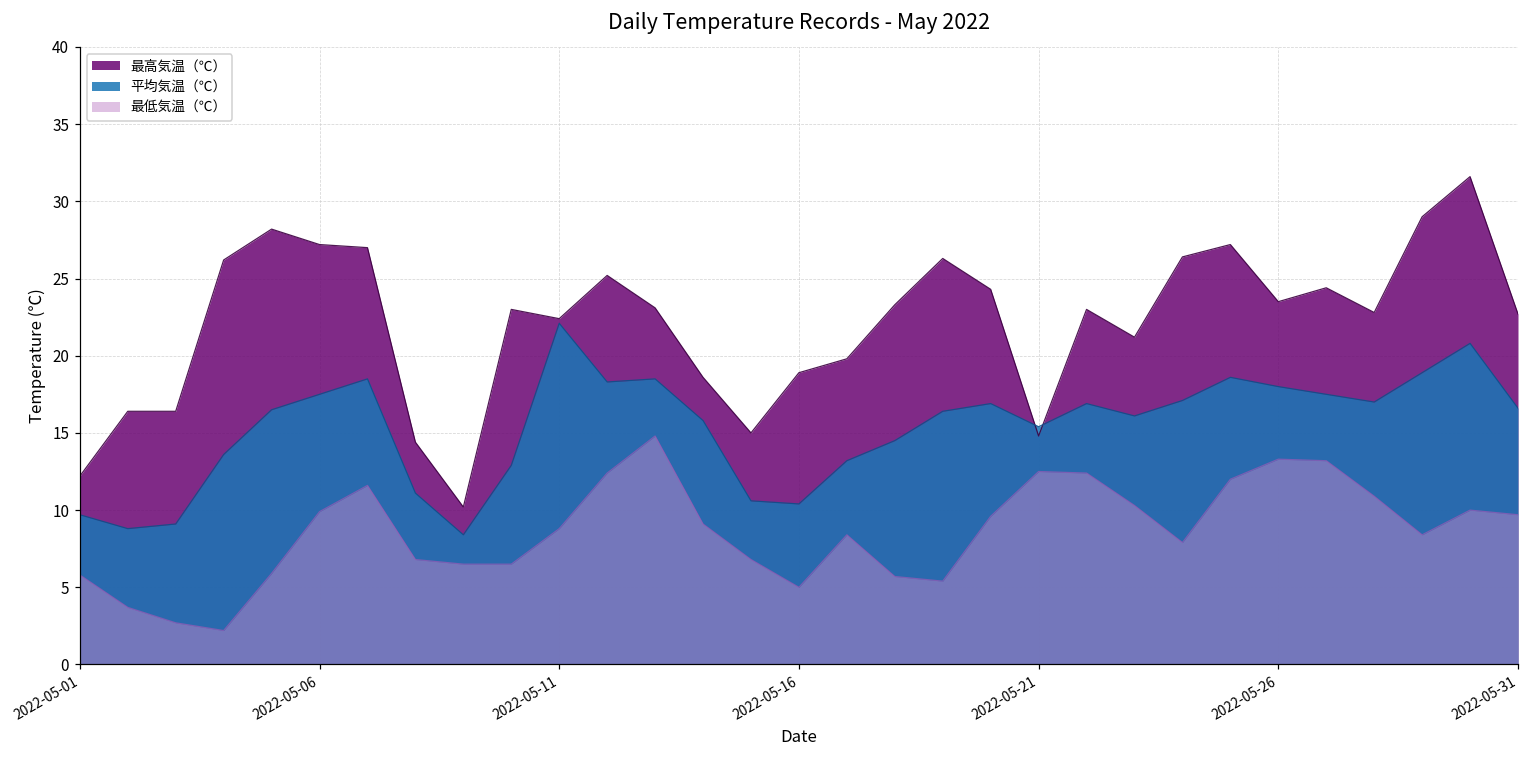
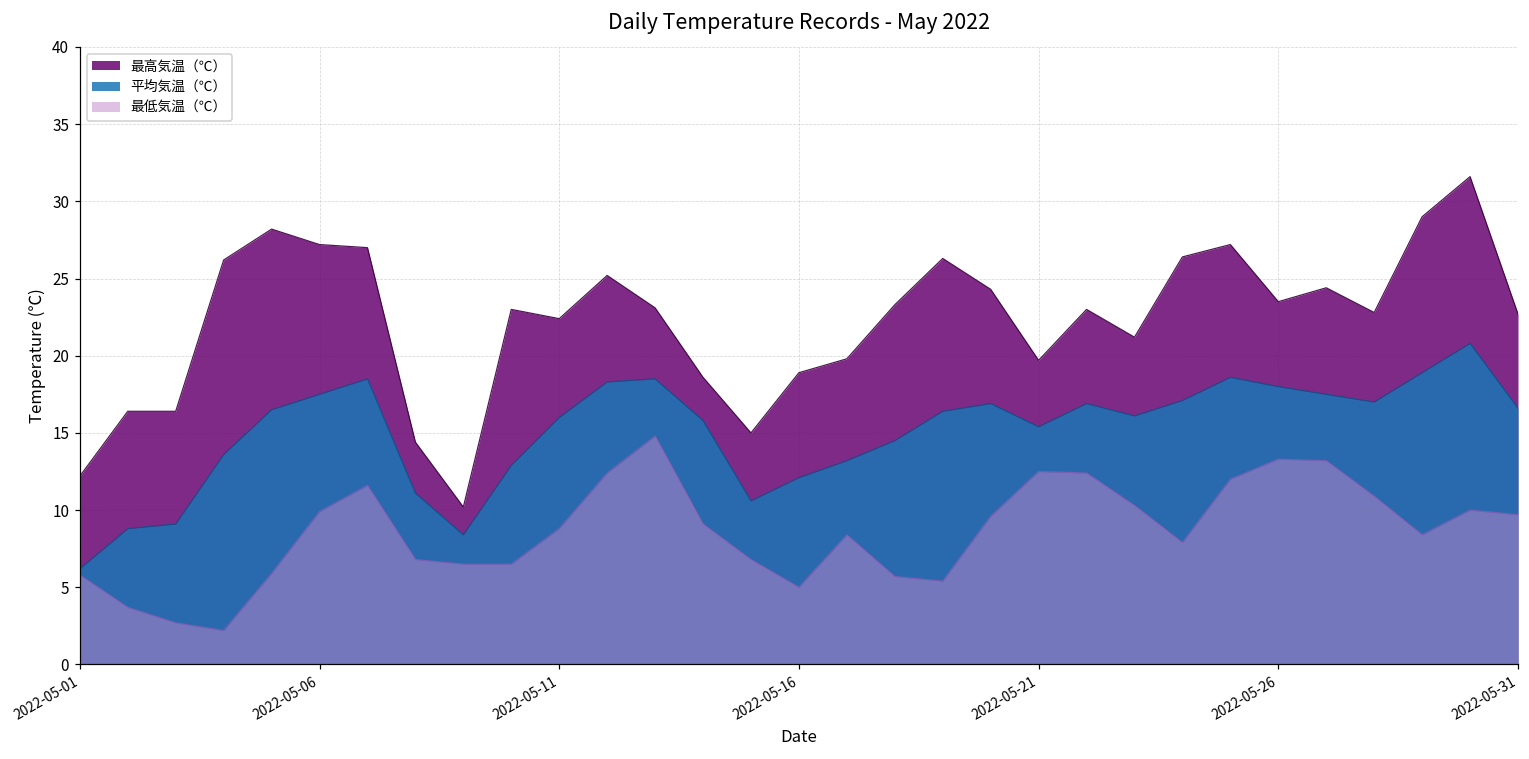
平均気温（℃）, 2022-05-01: 9.7 -> 6.2
平均気温（℃）, 2022-05-11: 22.1 -> 16.0
平均気温（℃）, 2022-05-16: 10.4 -> 12.1
最高気温（℃）, 2022-05-21: 14.8 -> 19.7
